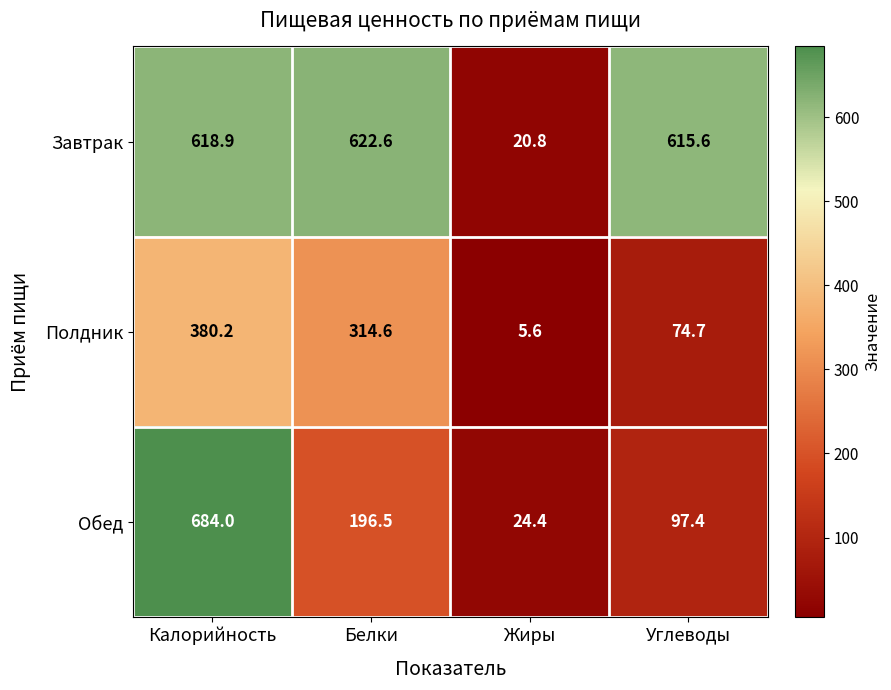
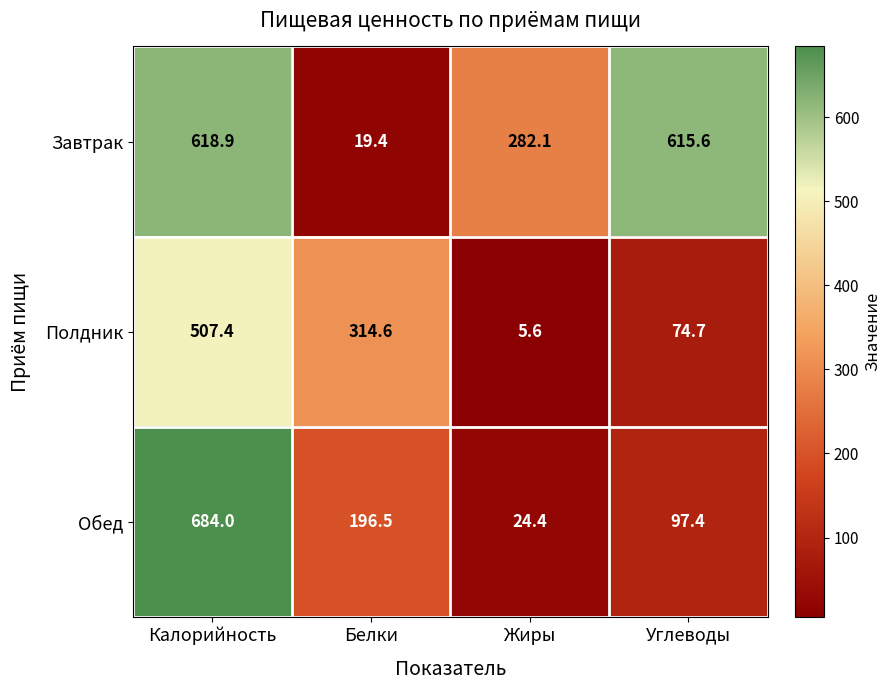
Завтрак, Белки: 622.6 -> 19.4
Завтрак, Жиры: 20.8 -> 282.1
Полдник, Калорийность: 380.2 -> 507.4
